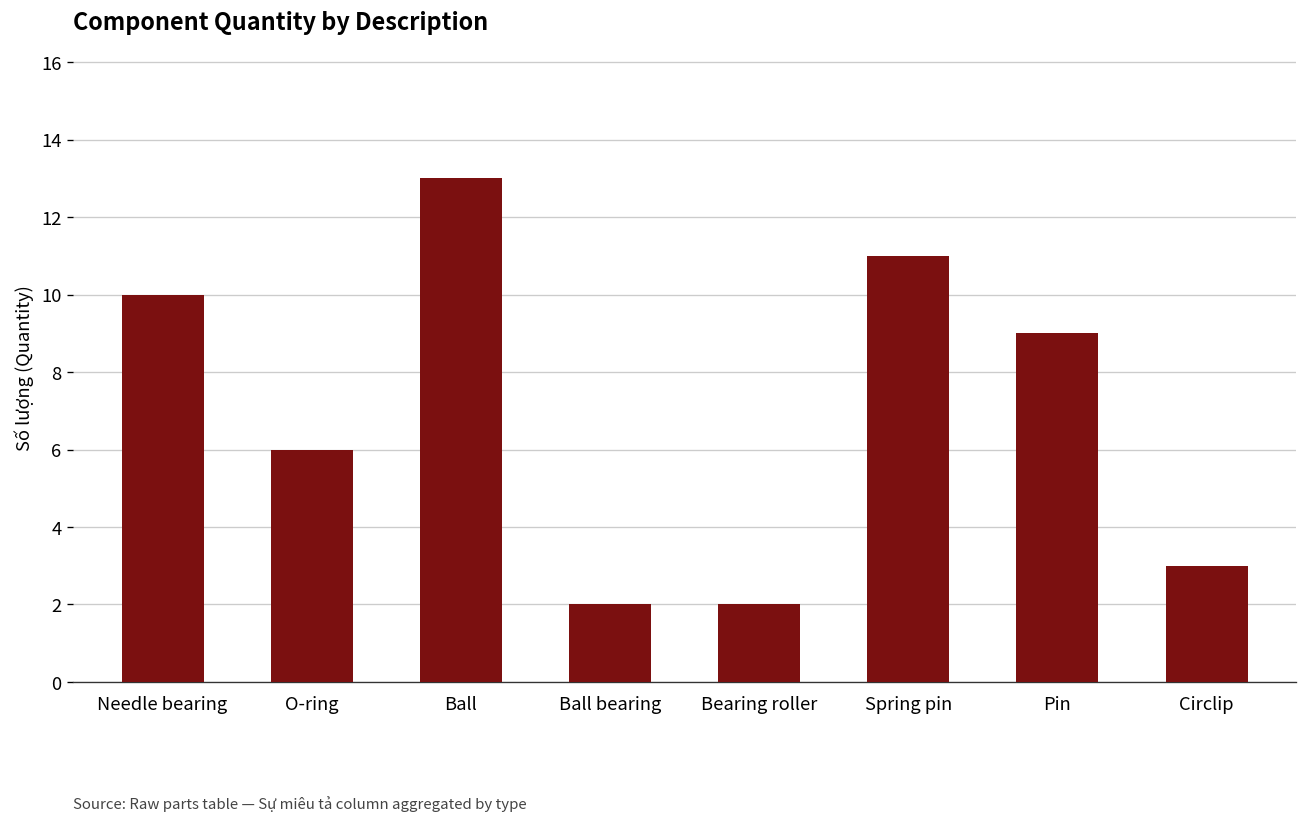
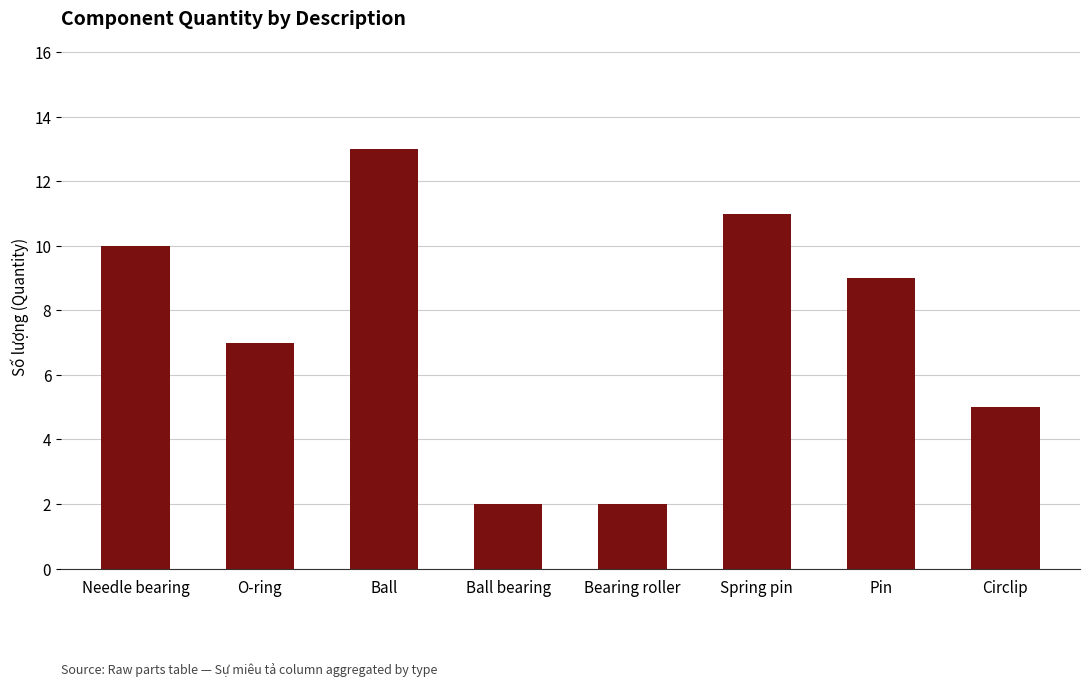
O-ring: 6 -> 7
Circlip: 3 -> 5
